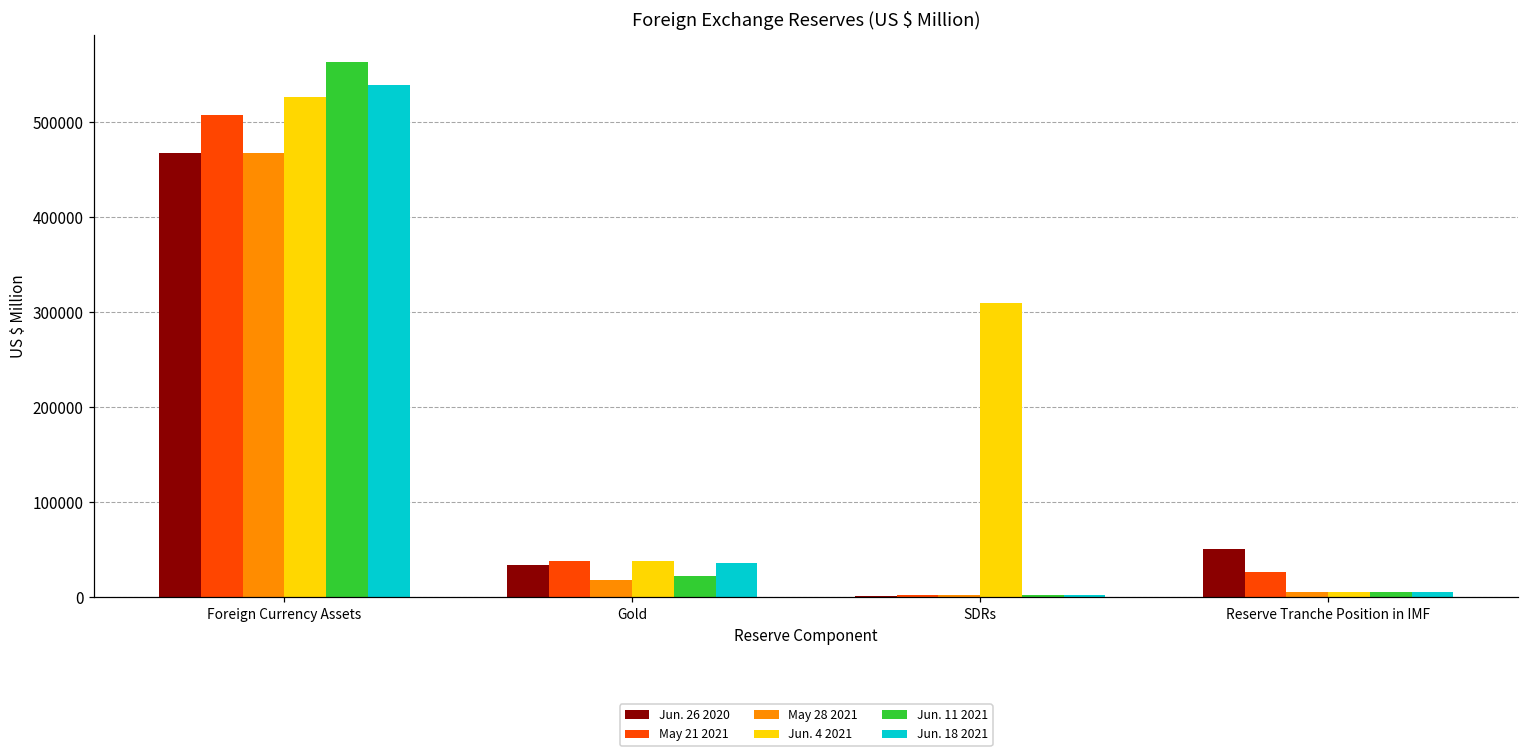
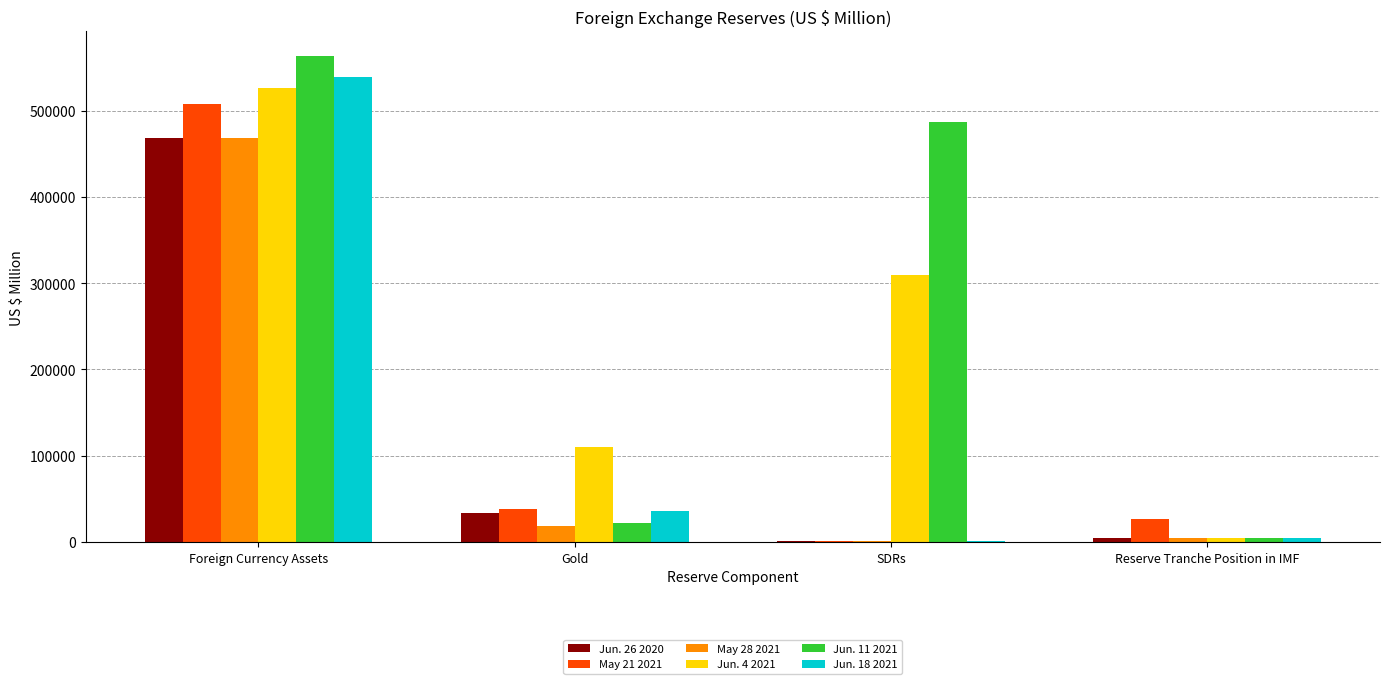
Jun. 4 2021, Gold: 40000 -> 110000
Jun. 11 2021, SDRs: 0 -> 490000
Jun. 26 2020, Reserve Tranche Position in IMF: 50000 -> 0
